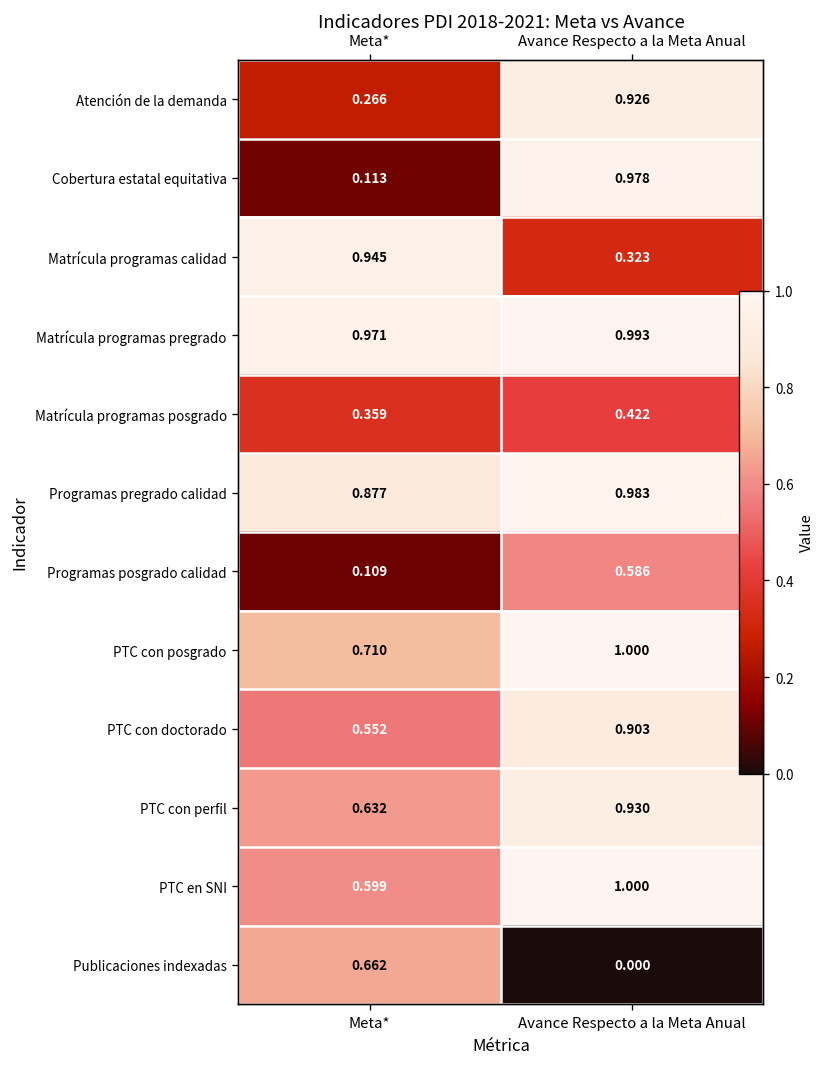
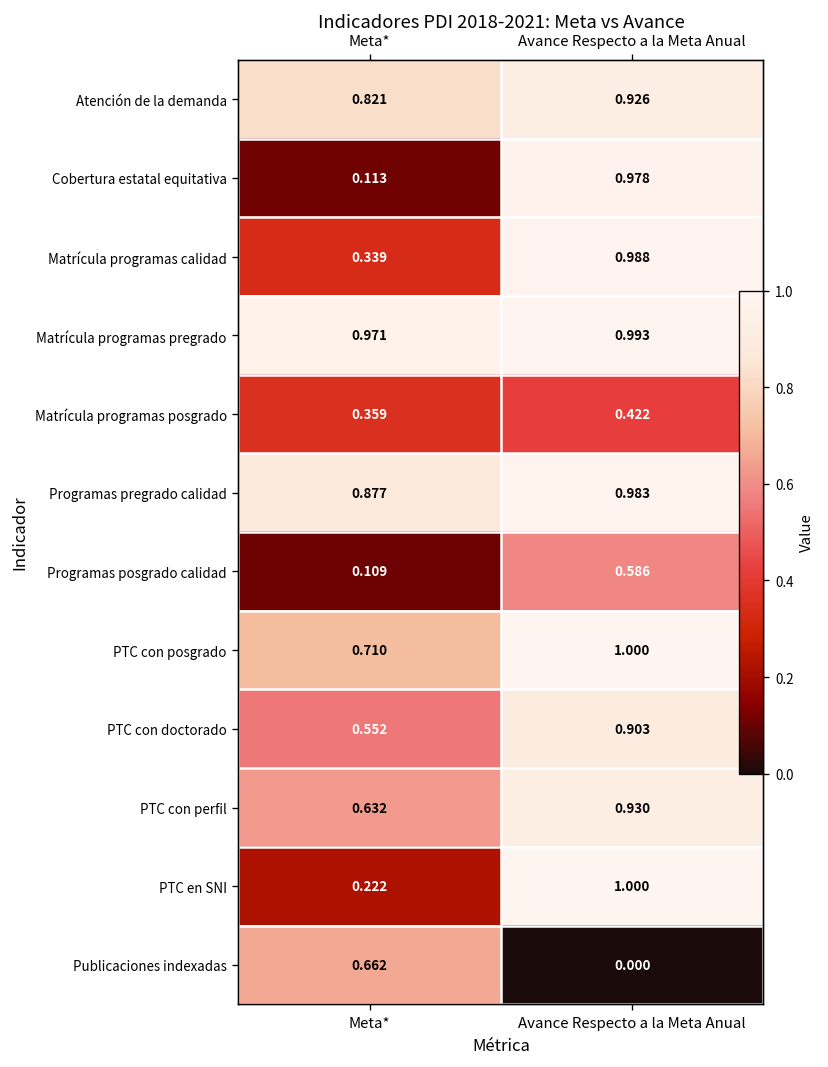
Atención de la demanda, Meta*: 0.266 -> 0.821
Matrícula programas calidad, Meta*: 0.945 -> 0.339
Matrícula programas calidad, Avance Respecto a la Meta Anual: 0.323 -> 0.988
PTC en SNI, Meta*: 0.599 -> 0.222
